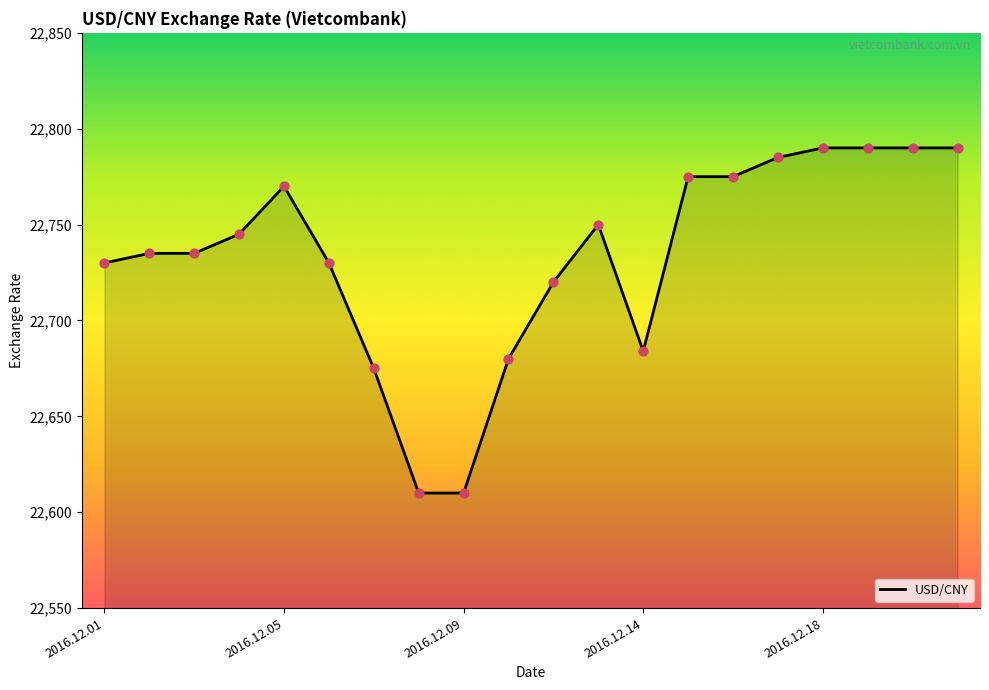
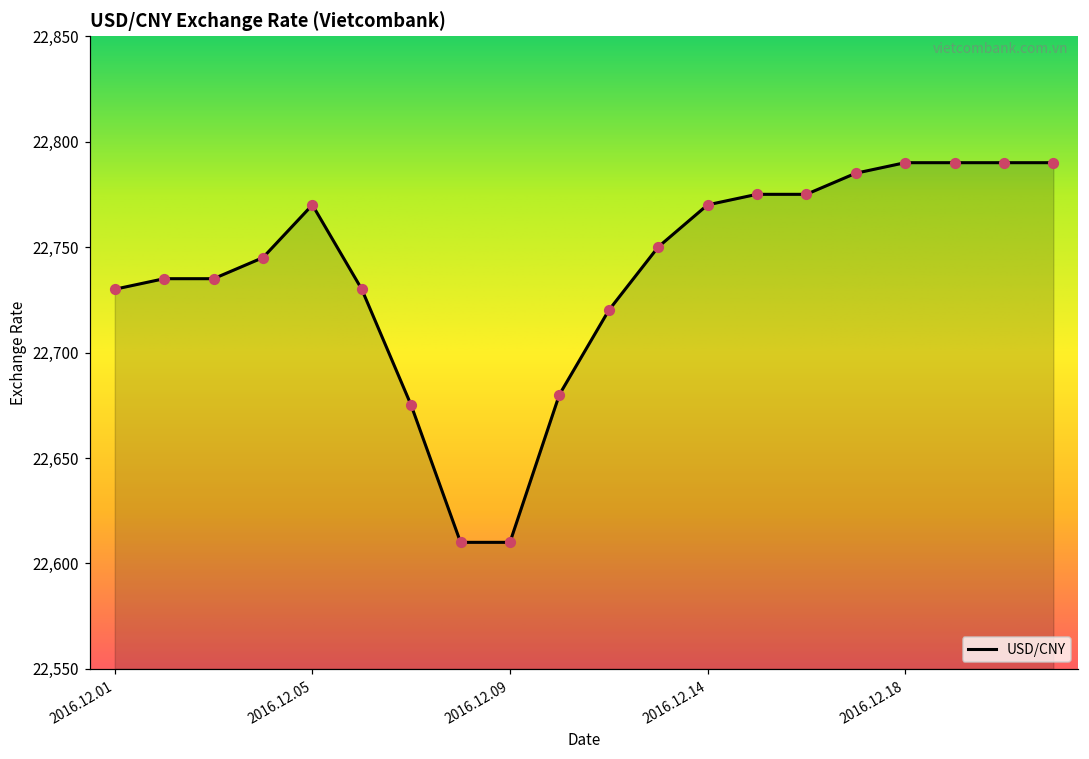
2016.12.14: 22,684 -> 22,770
